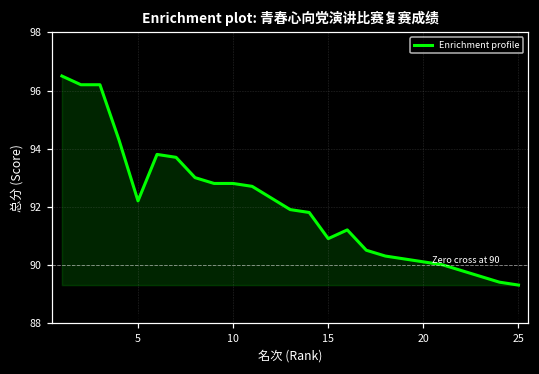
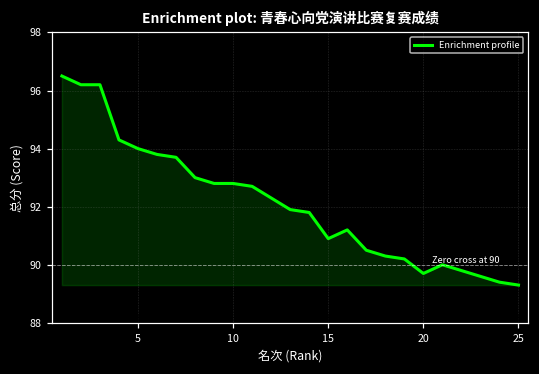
5: 92.2 -> 94.0
20: 90.1 -> 89.7
